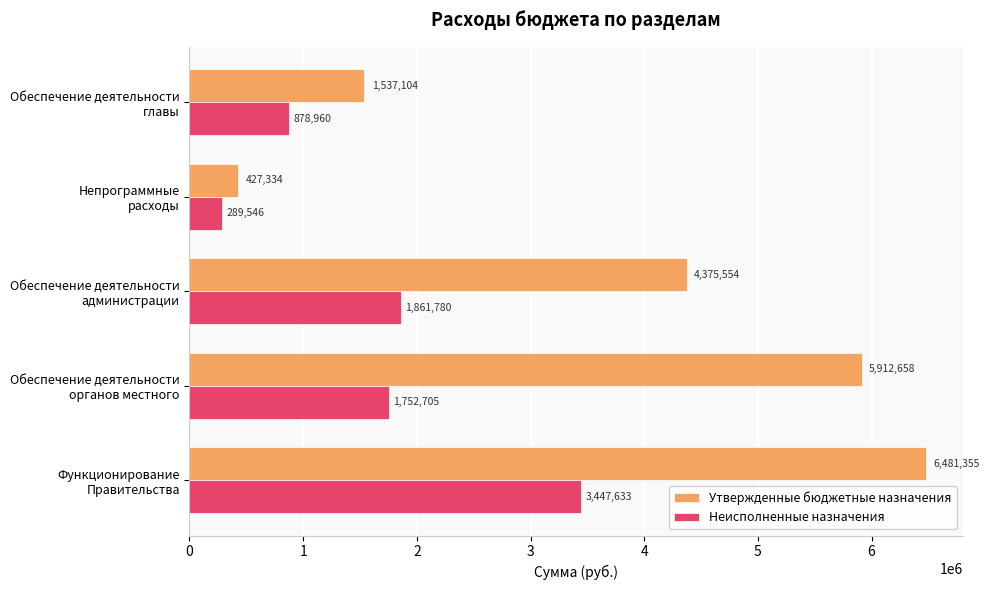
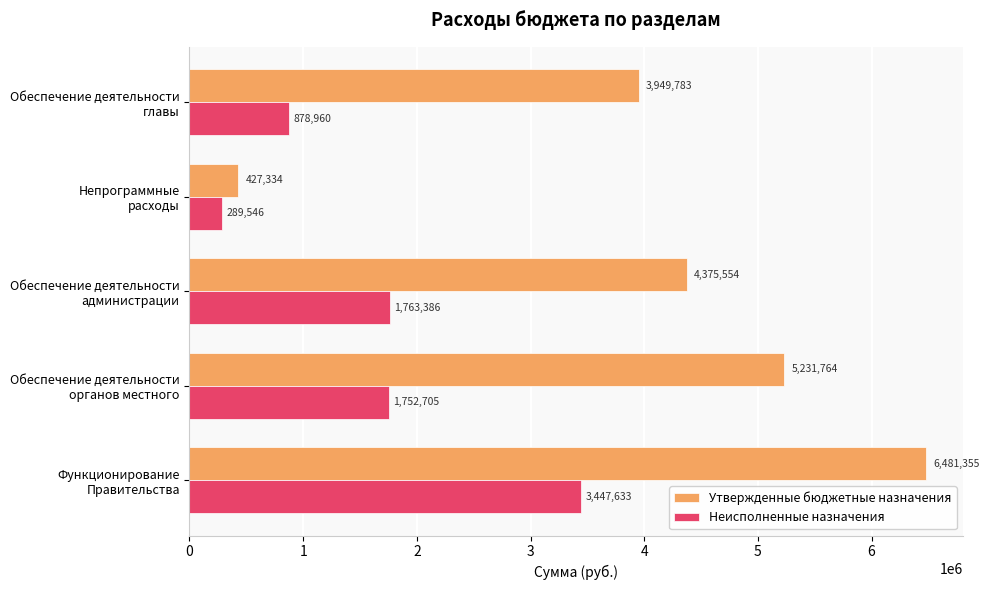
Утвержденные бюджетные назначения, Обеспечение деятельности главы: 1,537,104 -> 3,949,783
Неисполненные назначения, Обеспечение деятельности администрации: 1,861,780 -> 1,763,386
Утвержденные бюджетные назначения, Обеспечение деятельности органов местного: 5,912,658 -> 5,231,764
